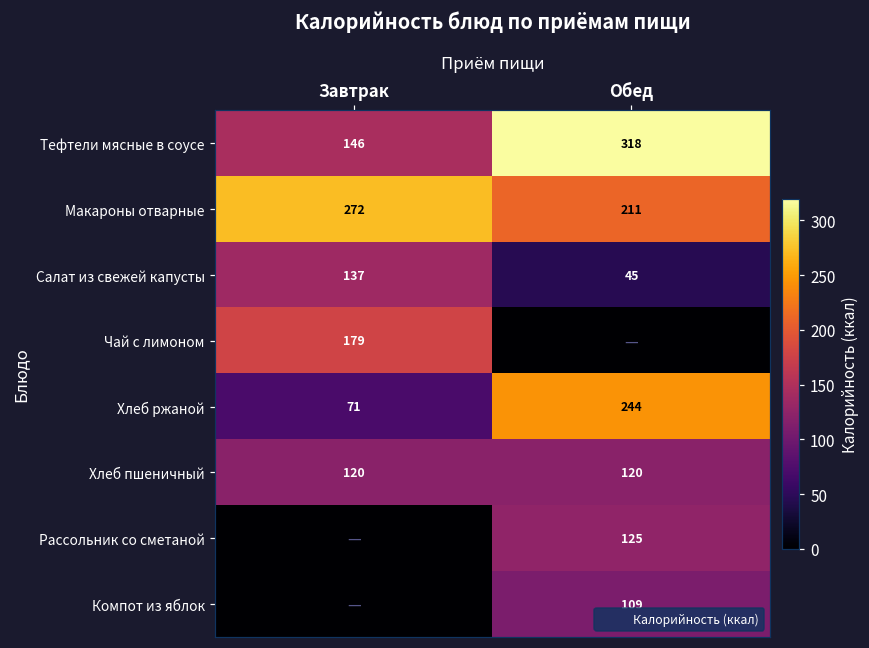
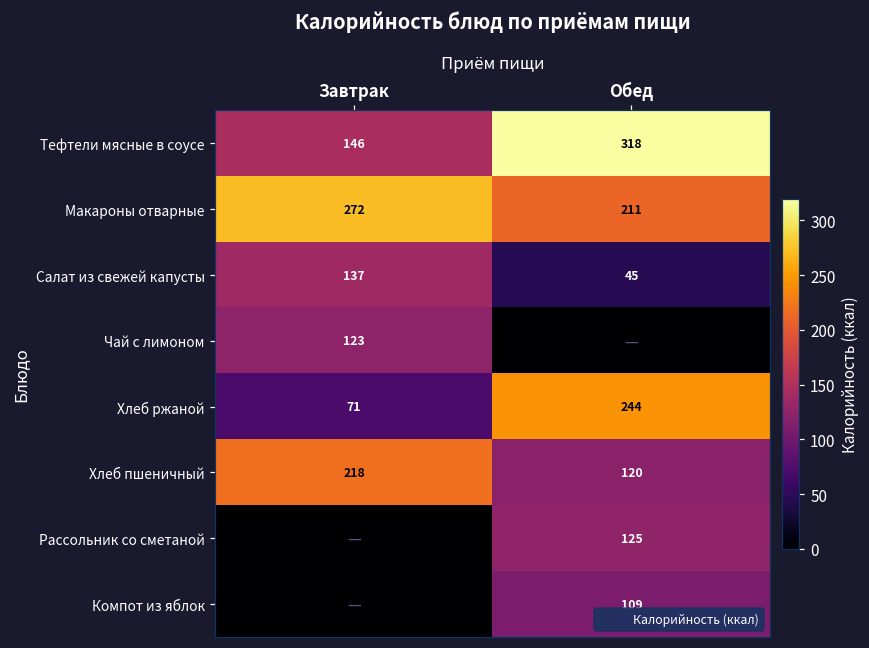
Чай с лимоном, Завтрак: 179 -> 123
Хлеб пшеничный, Завтрак: 120 -> 218
